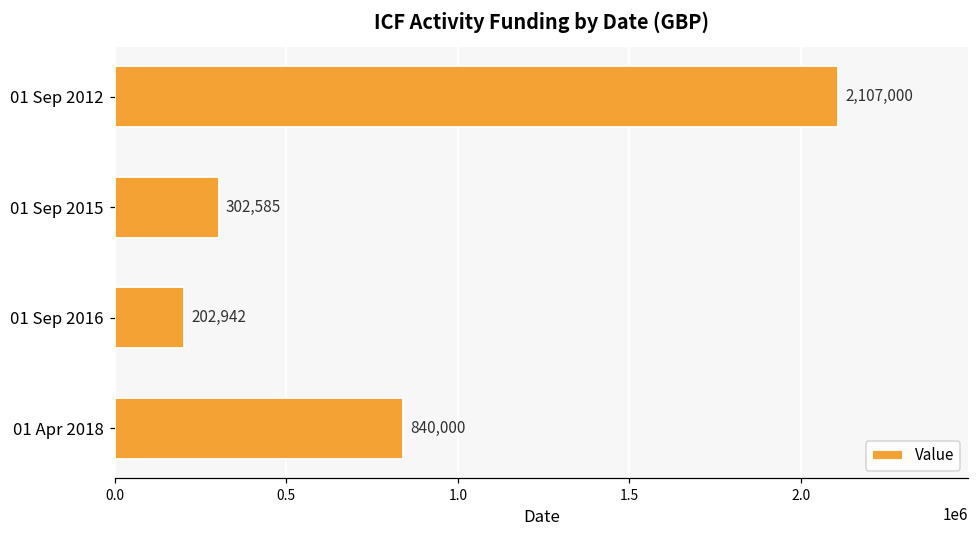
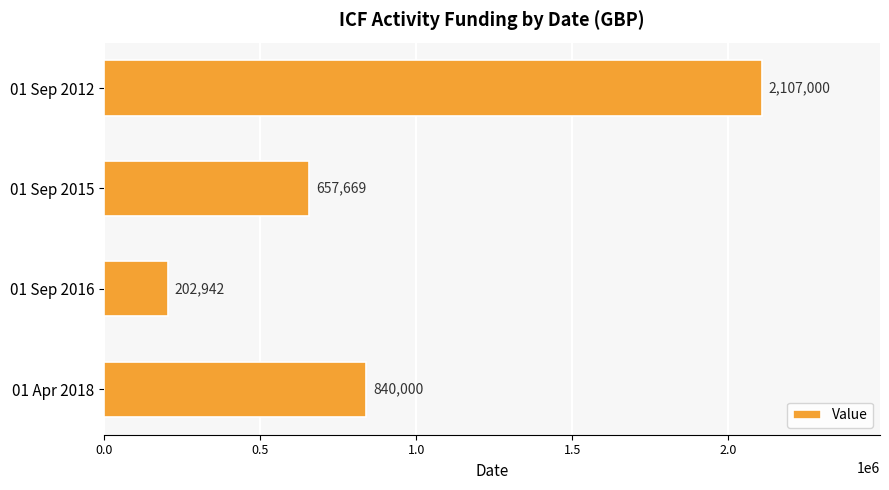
01 Sep 2015: 302,585 -> 657,669
